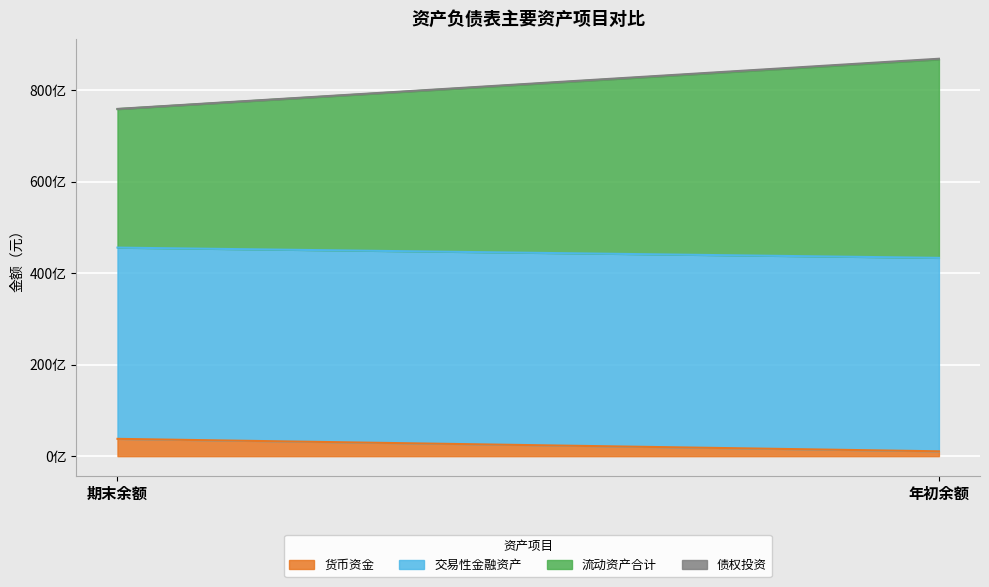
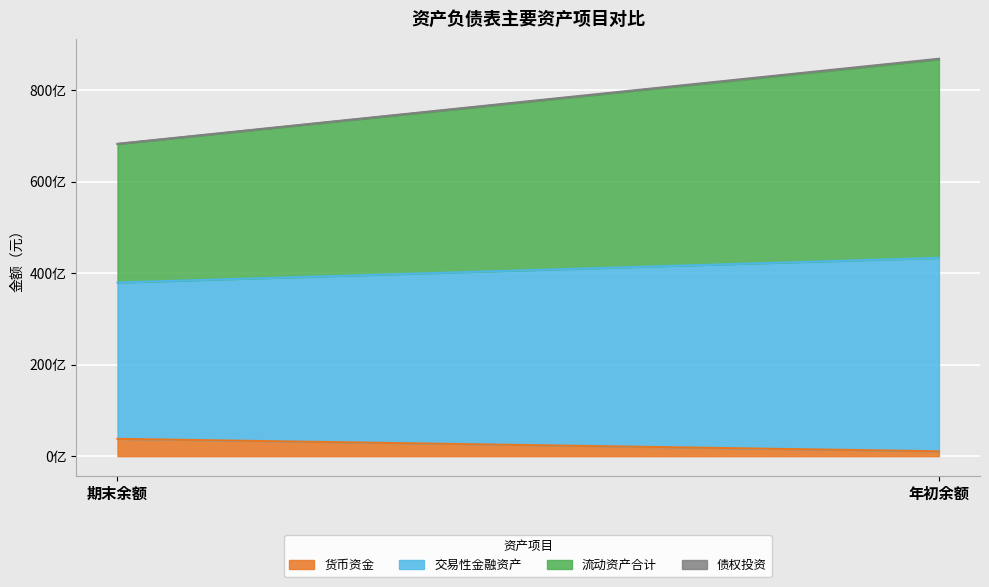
交易性金融资产, 期末余额: 420亿 -> 340亿
